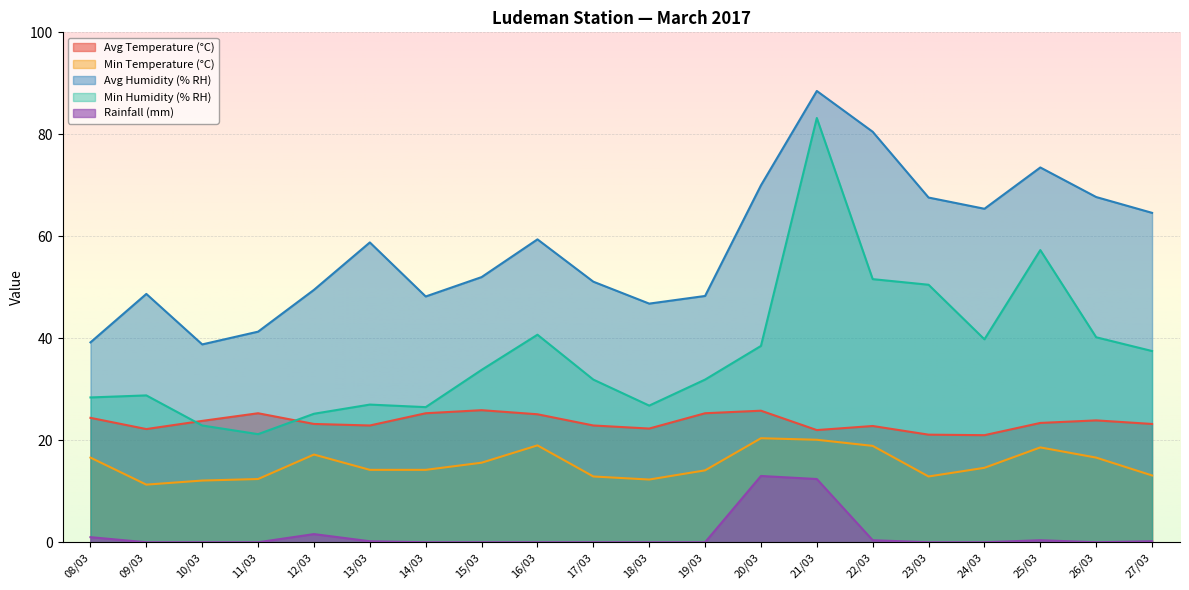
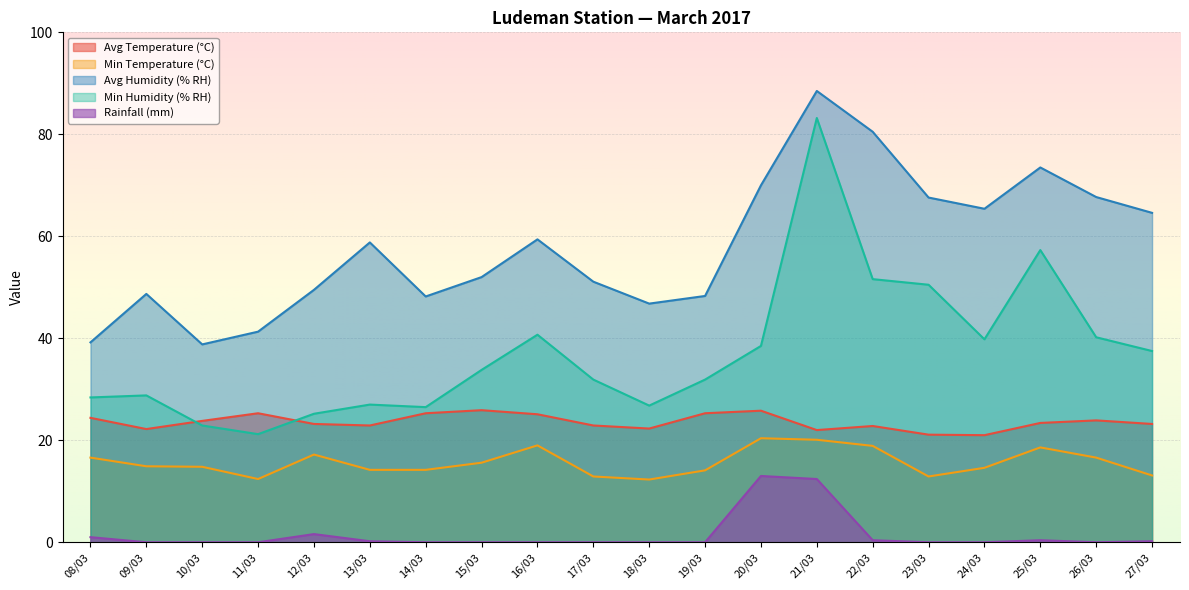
Min Temperature (°C), 09/03: 11 -> 15
Min Temperature (°C), 10/03: 12 -> 15
